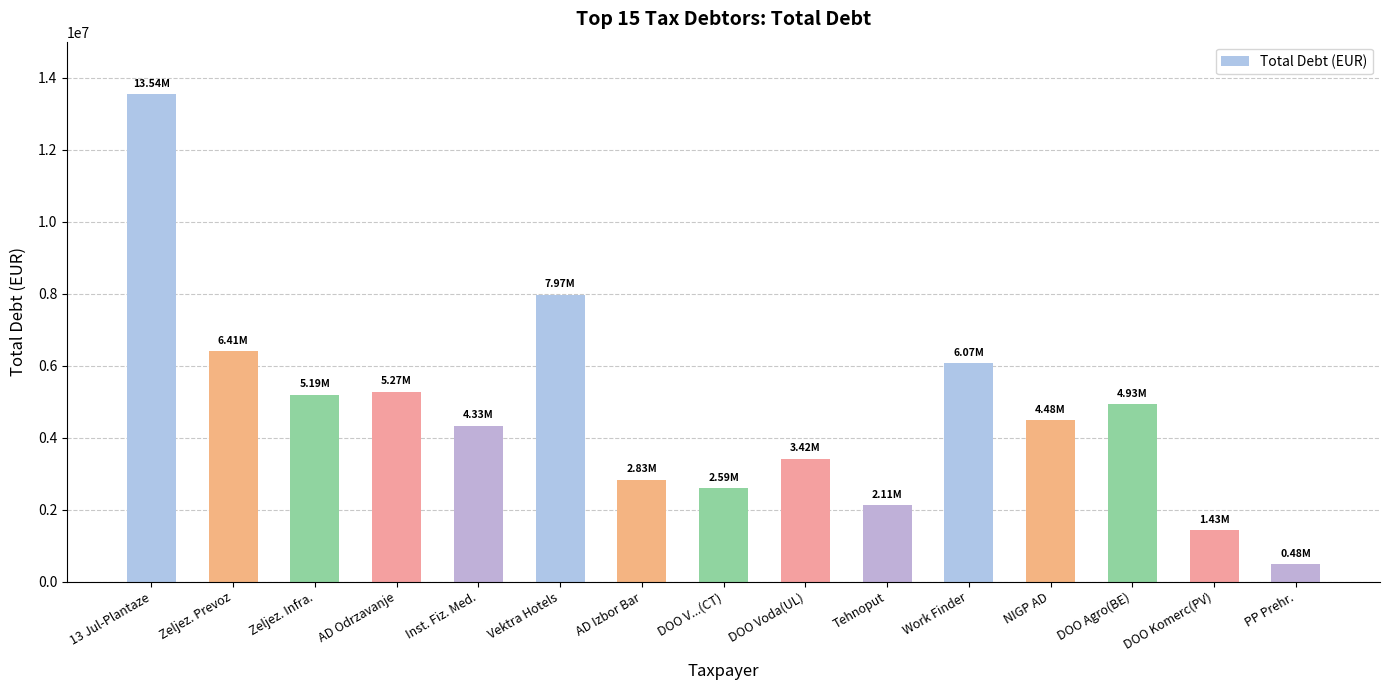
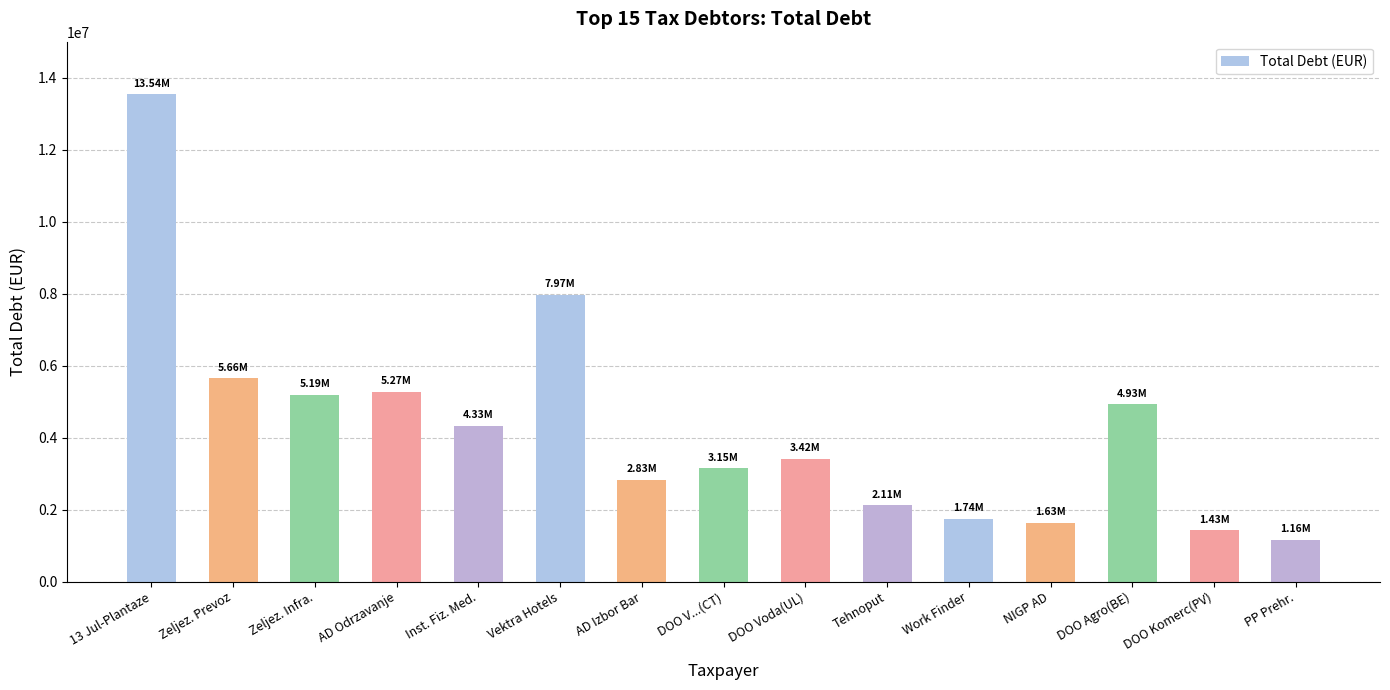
Zeljez. Prevoz: 6.41M -> 5.66M
DOO V...(CT): 2.59M -> 3.15M
Work Finder: 6.07M -> 1.74M
NIGP AD: 4.48M -> 1.63M
PP Prehr.: 0.48M -> 1.16M
